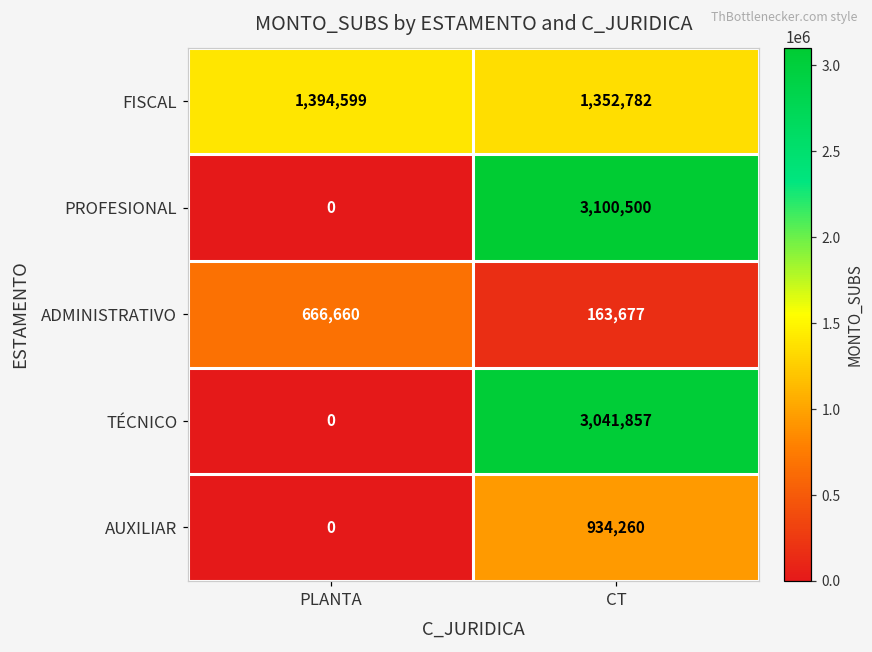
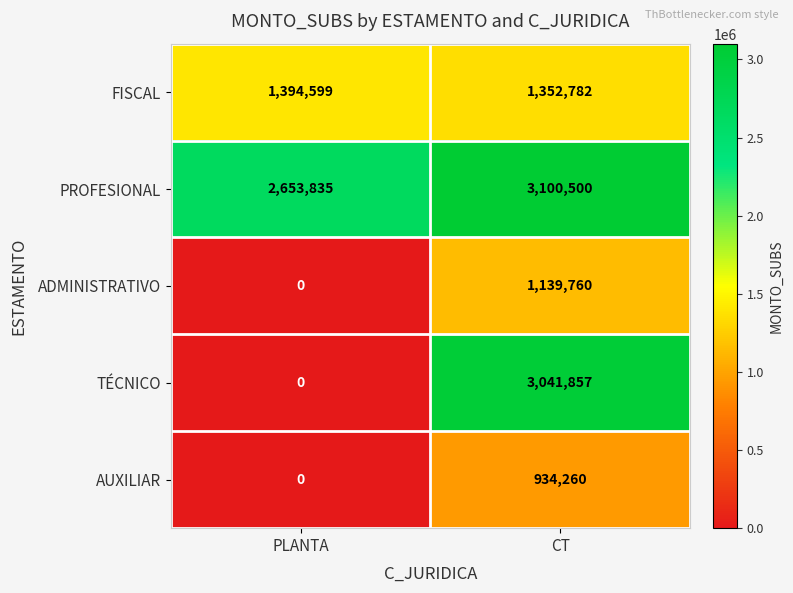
PROFESIONAL, PLANTA: 0 -> 2,653,835
ADMINISTRATIVO, PLANTA: 666,660 -> 0
ADMINISTRATIVO, CT: 163,677 -> 1,139,760
